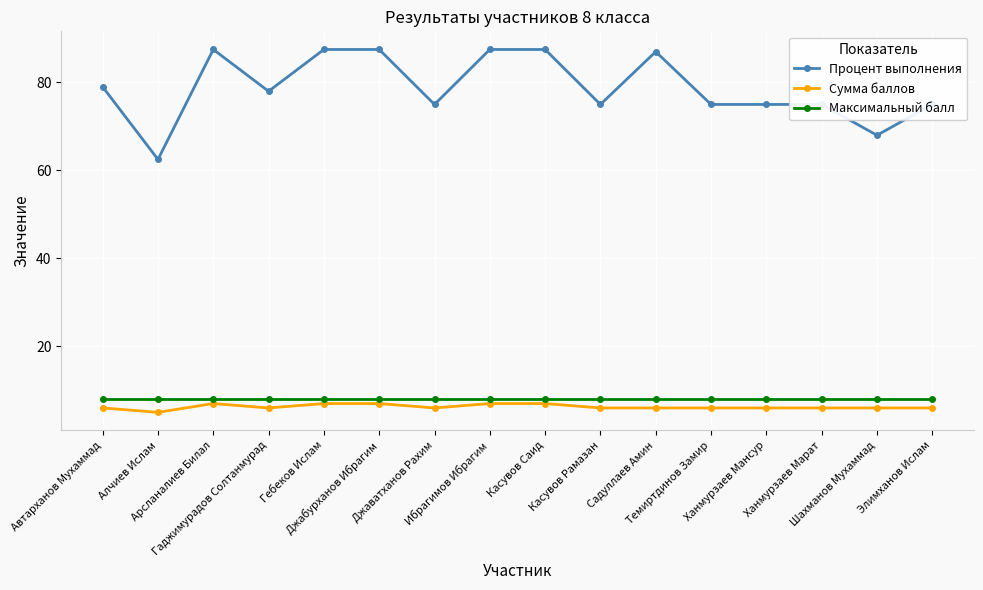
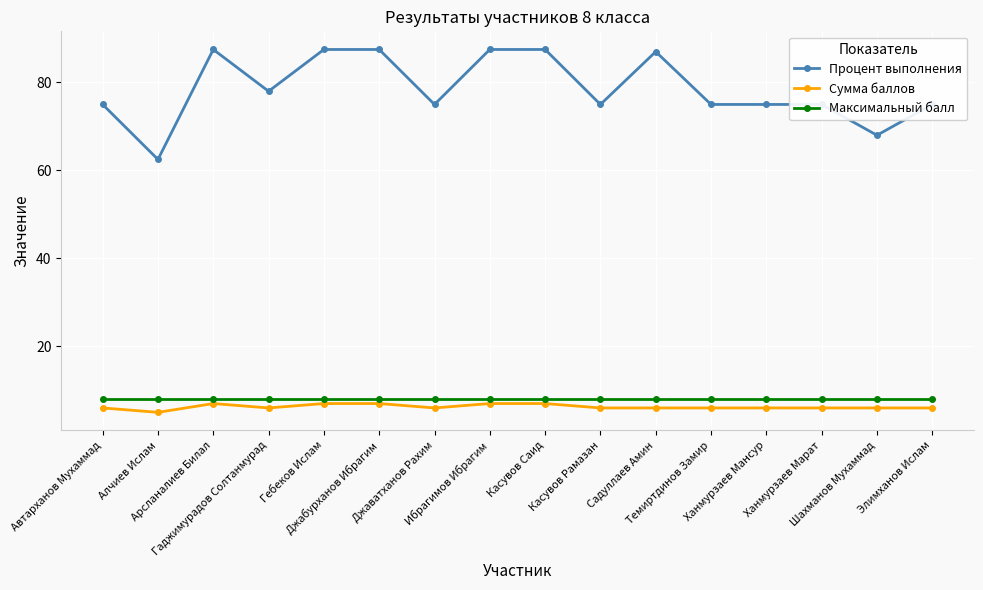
Процент выполнения, Автарханов Мухаммад: 79 -> 75
